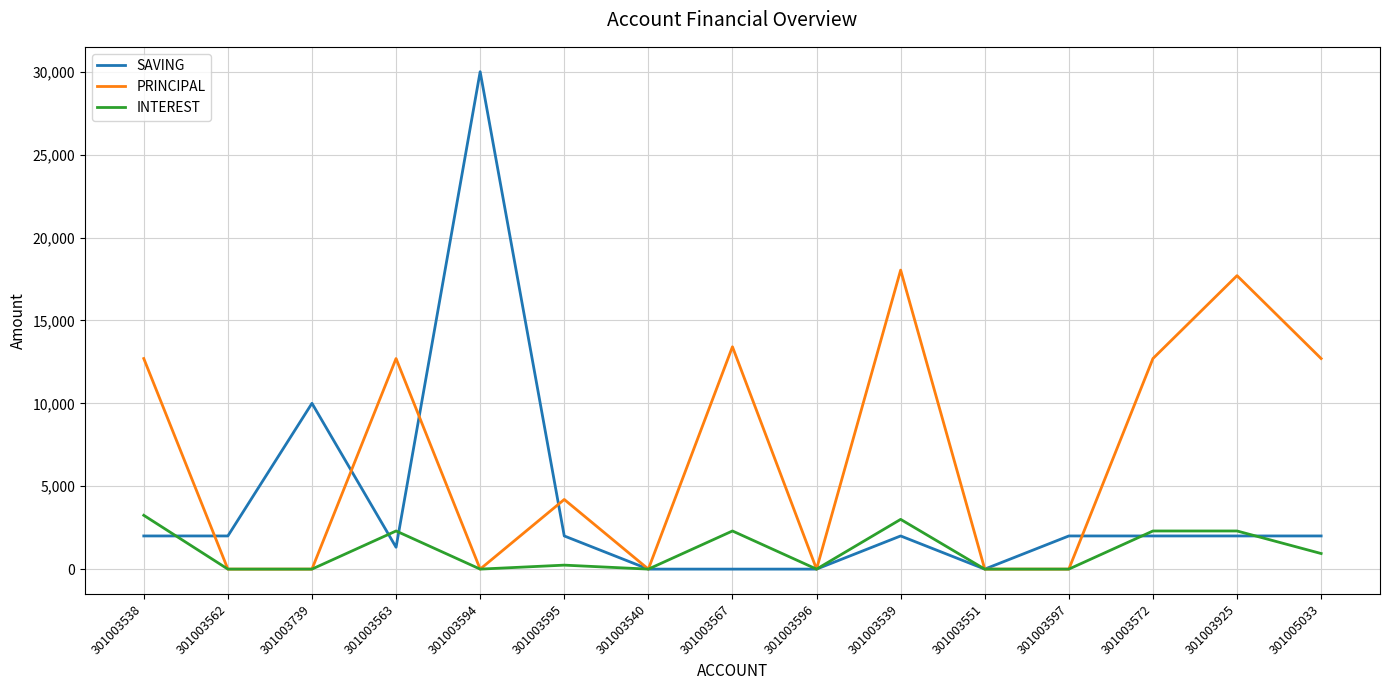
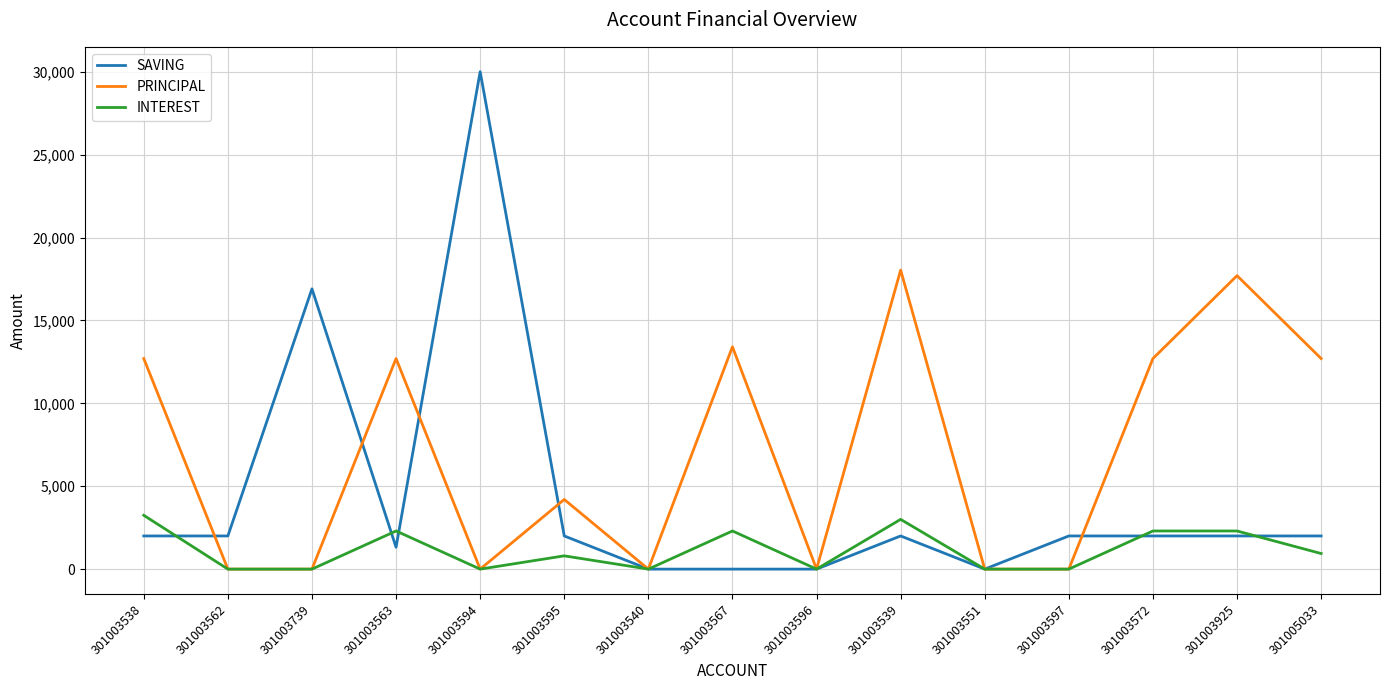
SAVING, 301003739: 10,000 -> 16,900
INTEREST, 301003595: 200 -> 800
